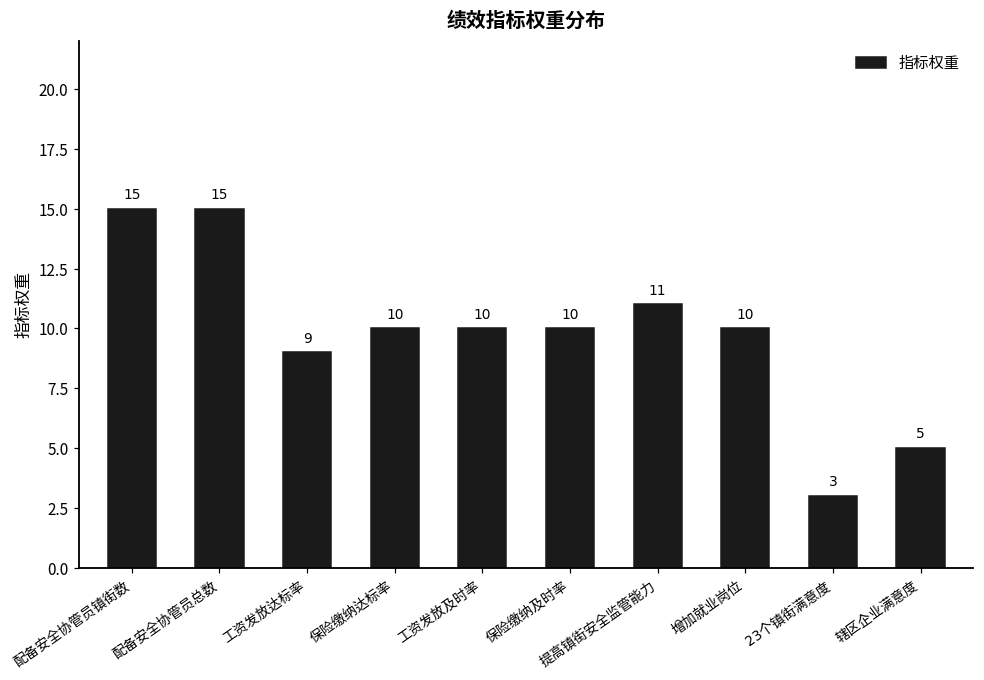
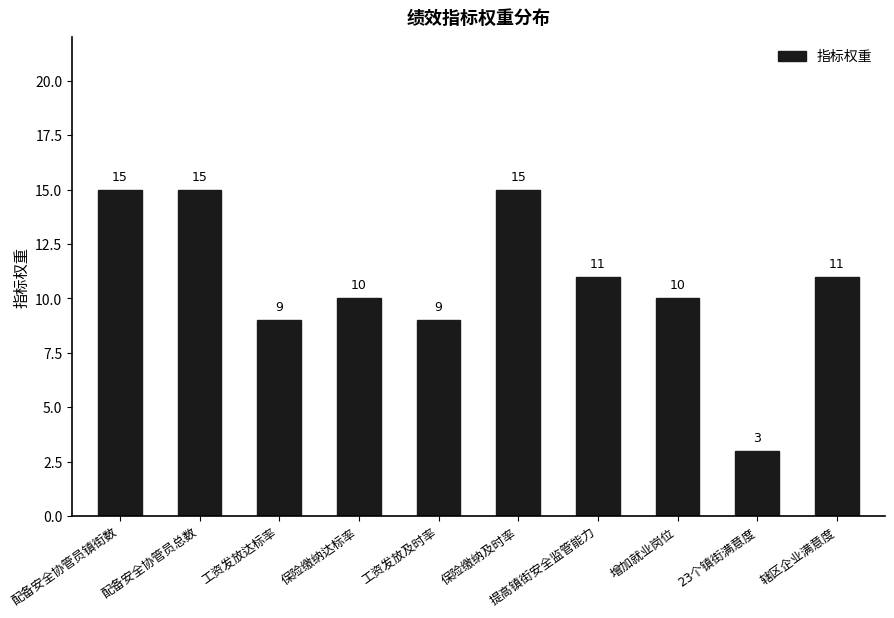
工资发放及时率: 10 -> 9
保险缴纳及时率: 10 -> 15
辖区企业满意度: 5 -> 11
